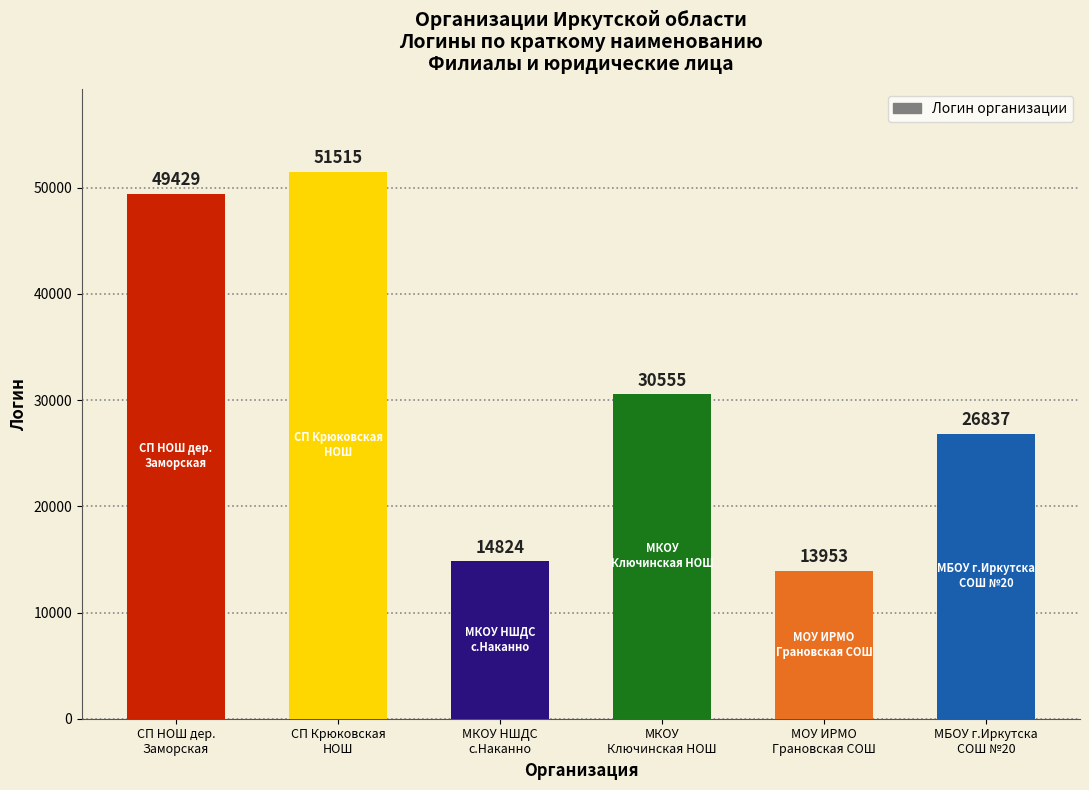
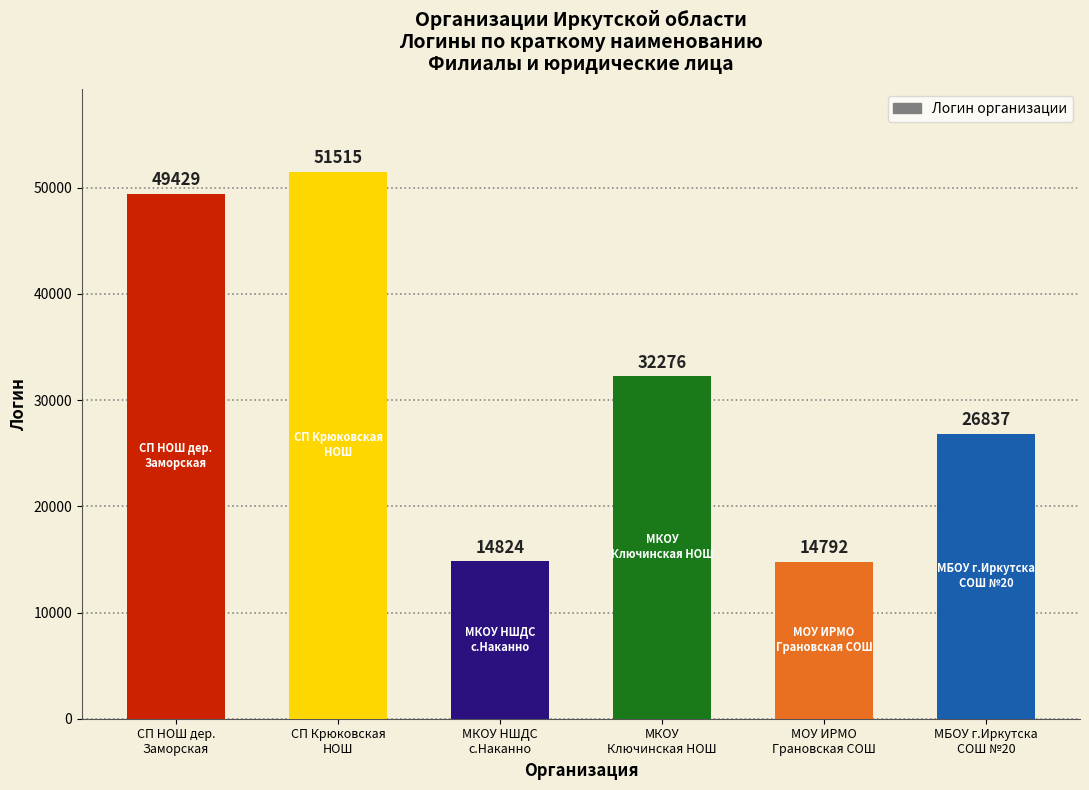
МКОУ Ключинская НОШ: 30555 -> 32276
МОУ ИРМО Грановская СОШ: 13953 -> 14792
